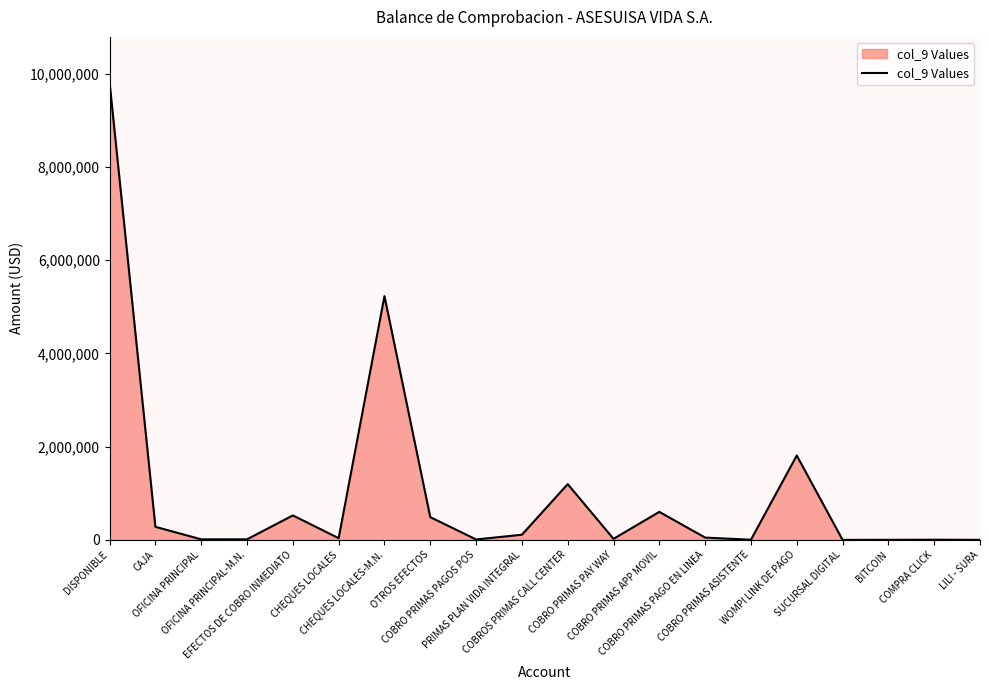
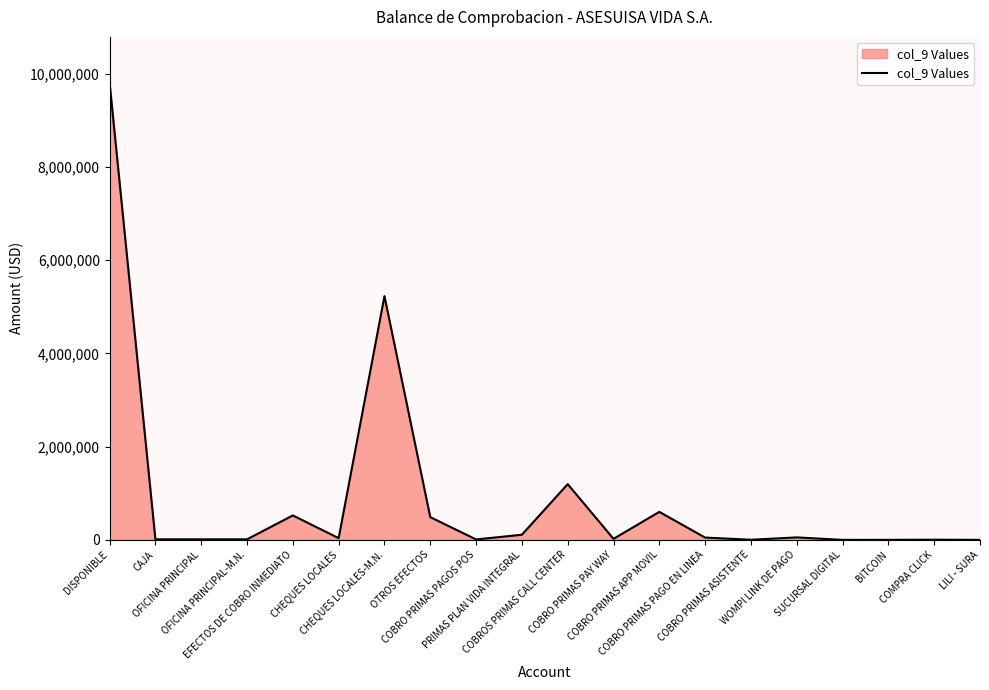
CAJA: 300,000 -> 0
WOMPI LINK DE PAGO: 1,800,000 -> 100,000
